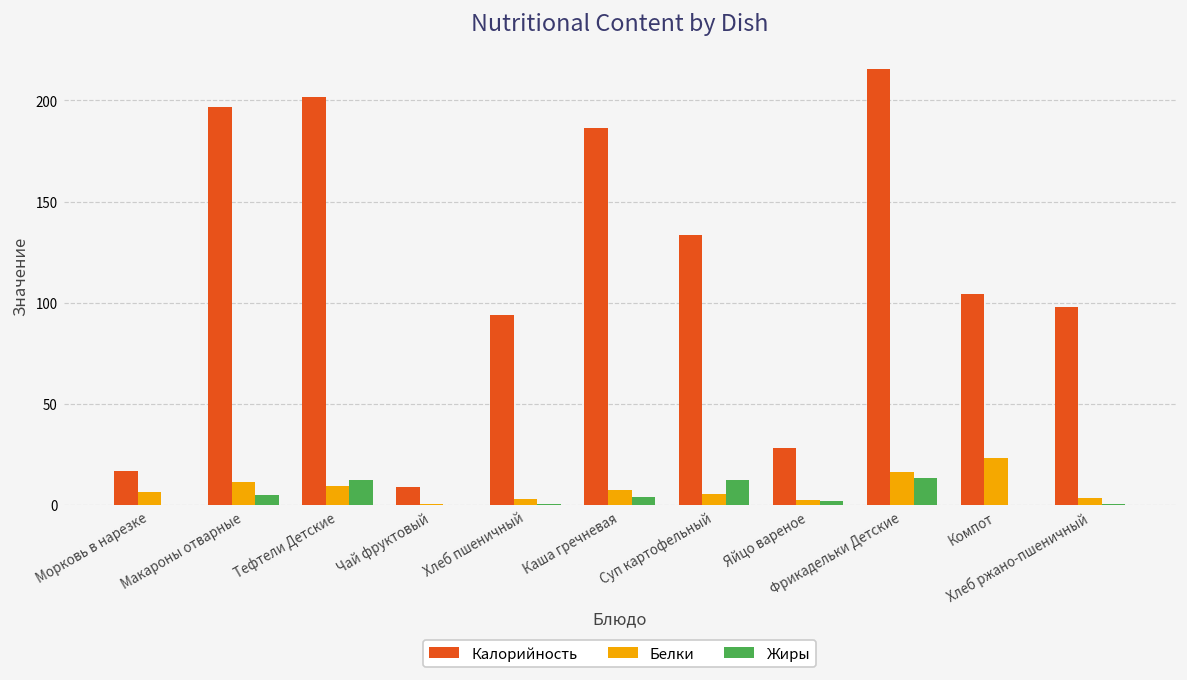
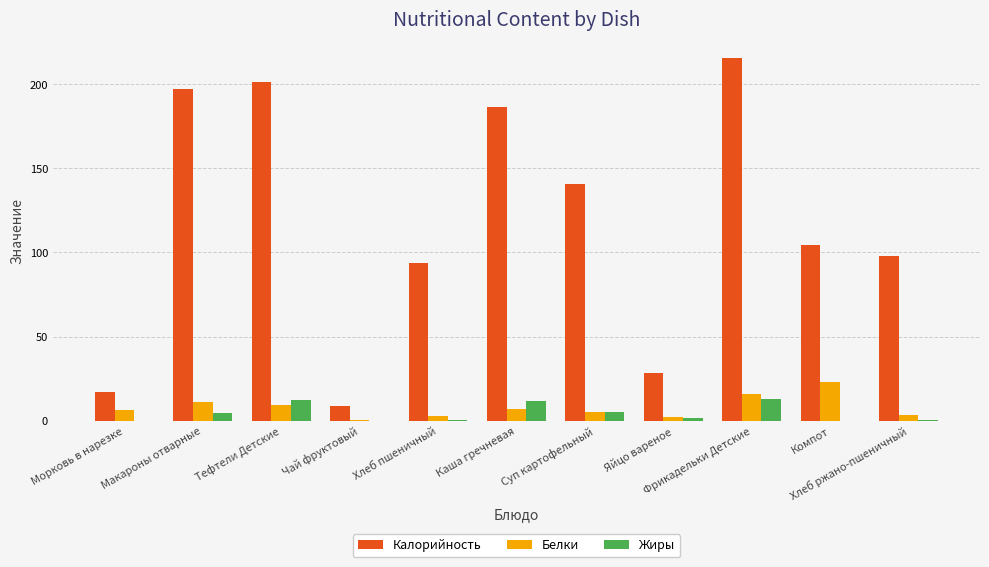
Жиры, Каша гречневая: 4 -> 12
Калорийность, Суп картофельный: 133 -> 141
Жиры, Суп картофельный: 12 -> 6
